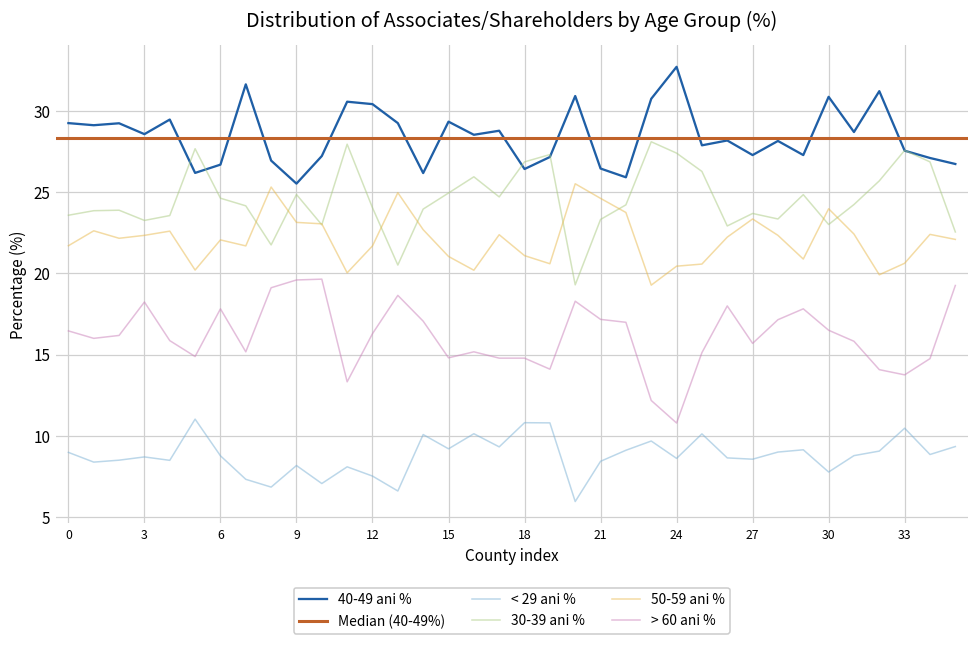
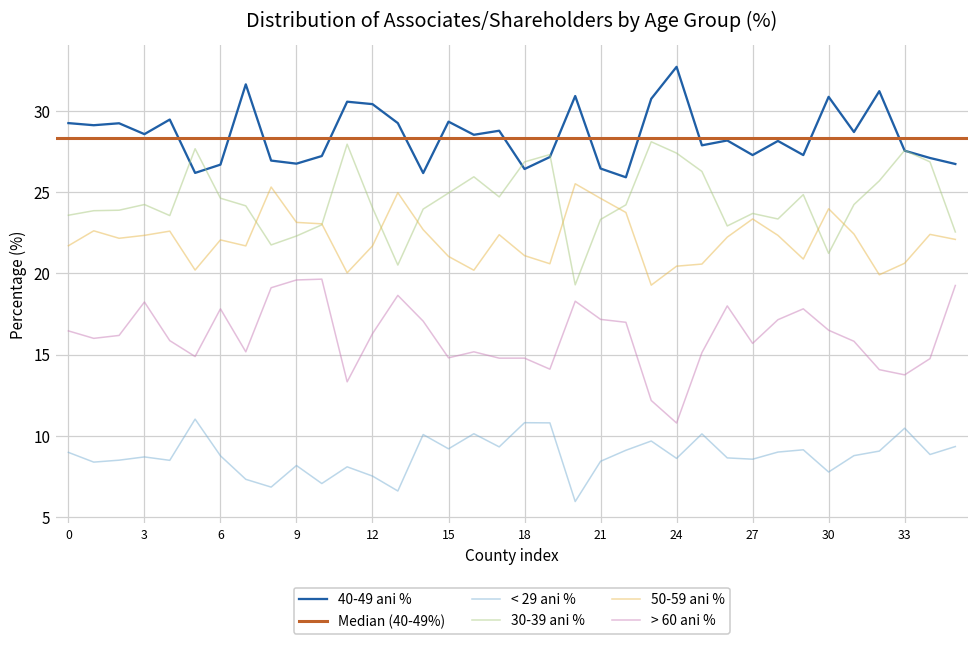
30-39 ani %, 3: 23.3 -> 24.3
40-49 ani %, 9: 25.5 -> 26.8
30-39 ani %, 9: 24.9 -> 22.3
30-39 ani %, 30: 23.0 -> 21.2
